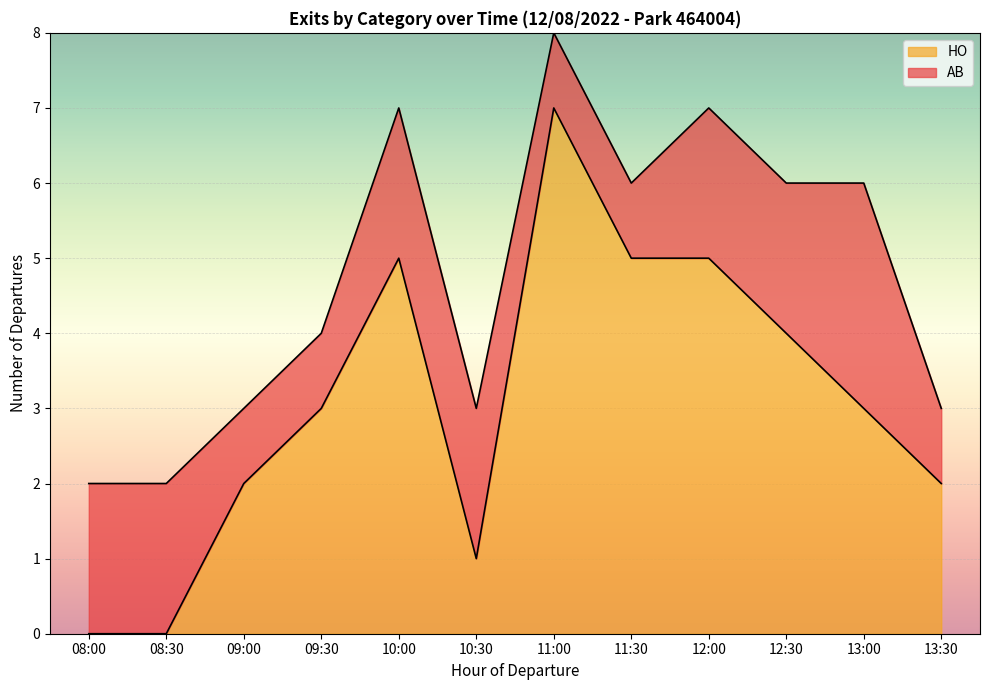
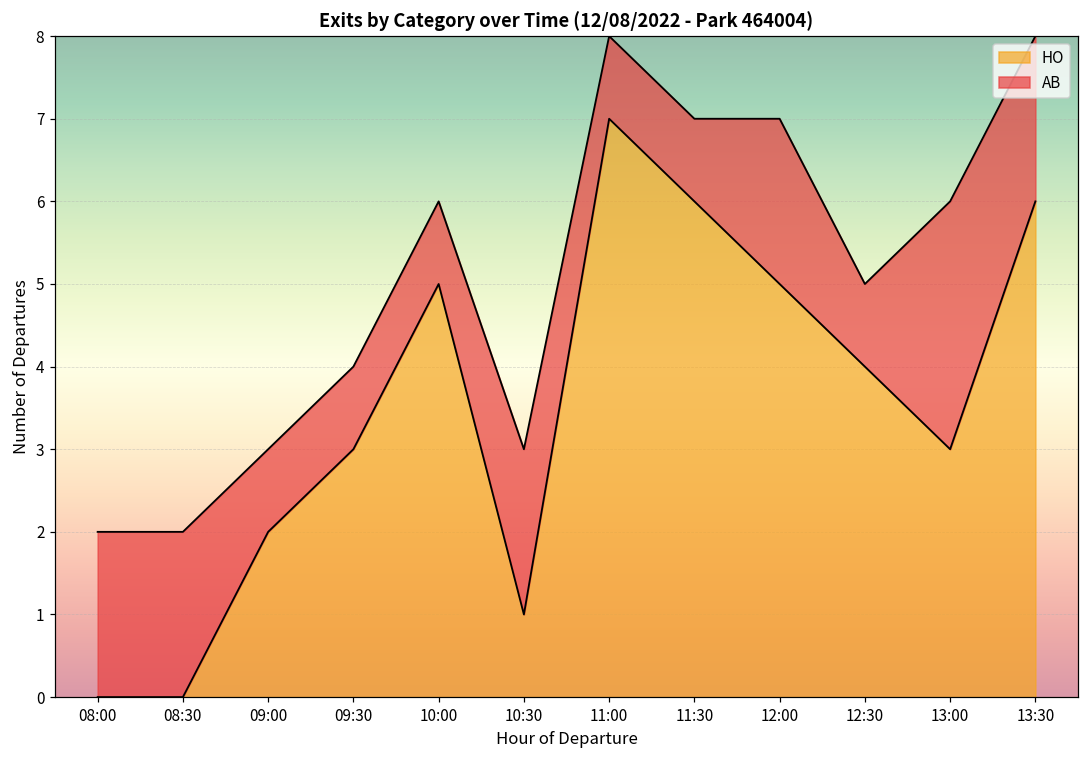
AB, 10:00: 2 -> 1
HO, 11:30: 5 -> 6
AB, 12:30: 2 -> 1
HO, 13:30: 2 -> 6
AB, 13:30: 1 -> 2
